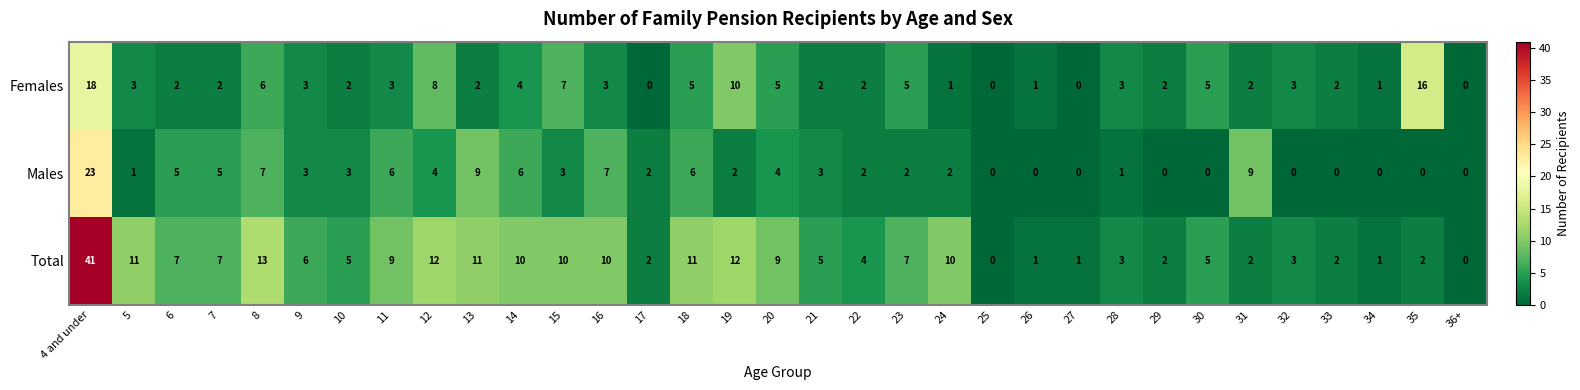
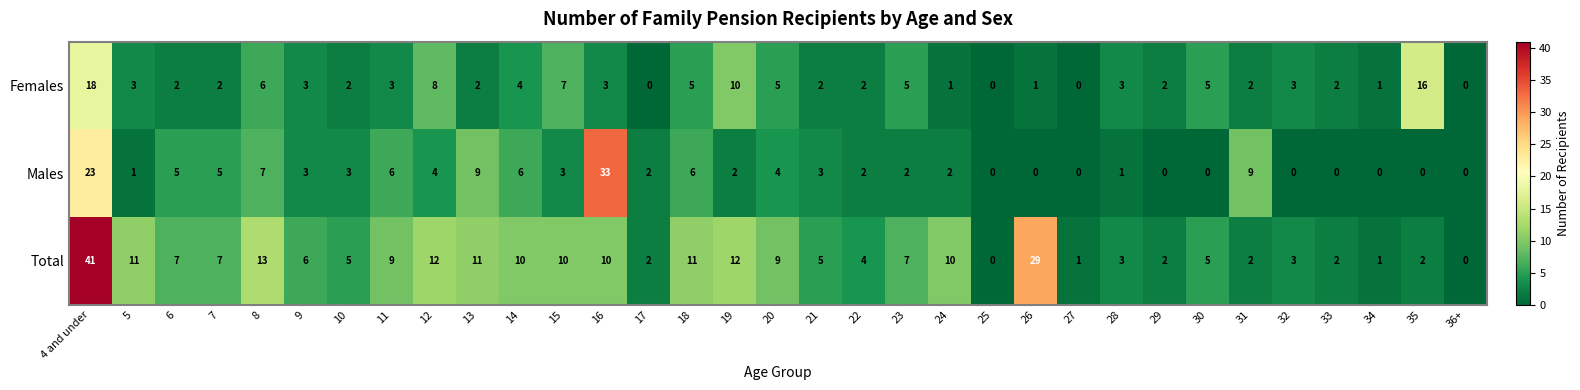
Males, 16: 7 -> 33
Total, 26: 1 -> 29
